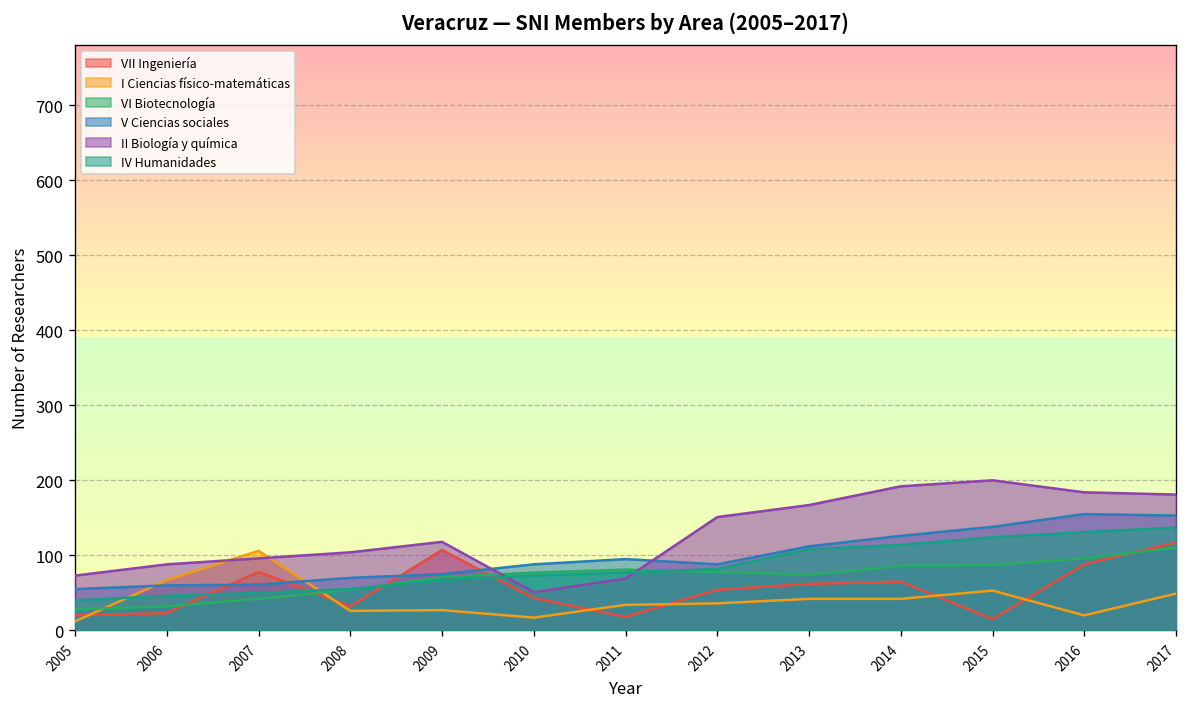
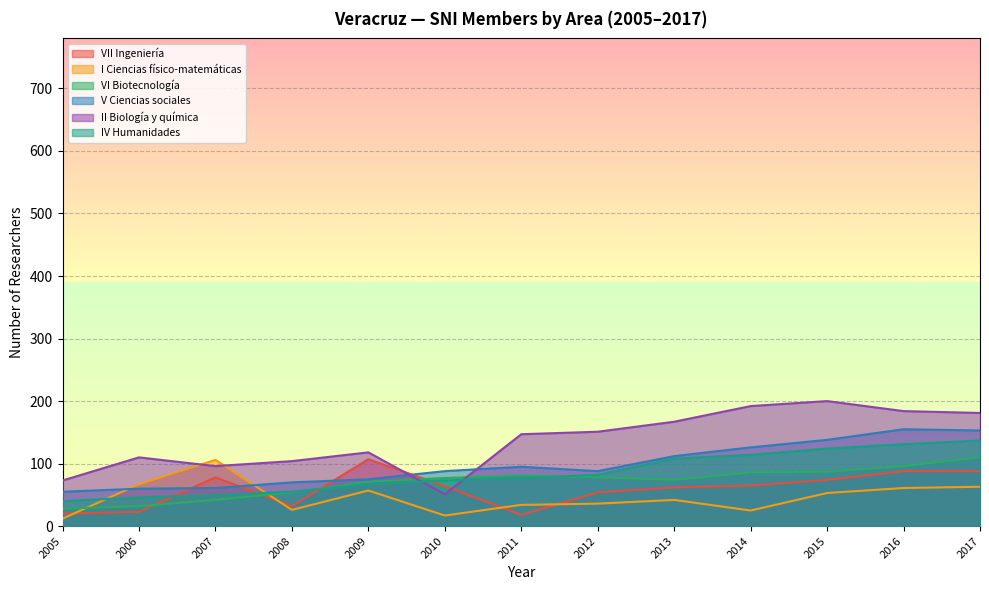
II Biología y química, 2006: 90 -> 110
I Ciencias físico-matemáticas, 2009: 30 -> 60
VII Ingeniería, 2010: 40 -> 60
II Biología y química, 2011: 70 -> 150
I Ciencias físico-matemáticas, 2014: 40 -> 30
VII Ingeniería, 2015: 20 -> 70
I Ciencias físico-matemáticas, 2016: 20 -> 60
VII Ingeniería, 2017: 120 -> 90
I Ciencias físico-matemáticas, 2017: 50 -> 60
